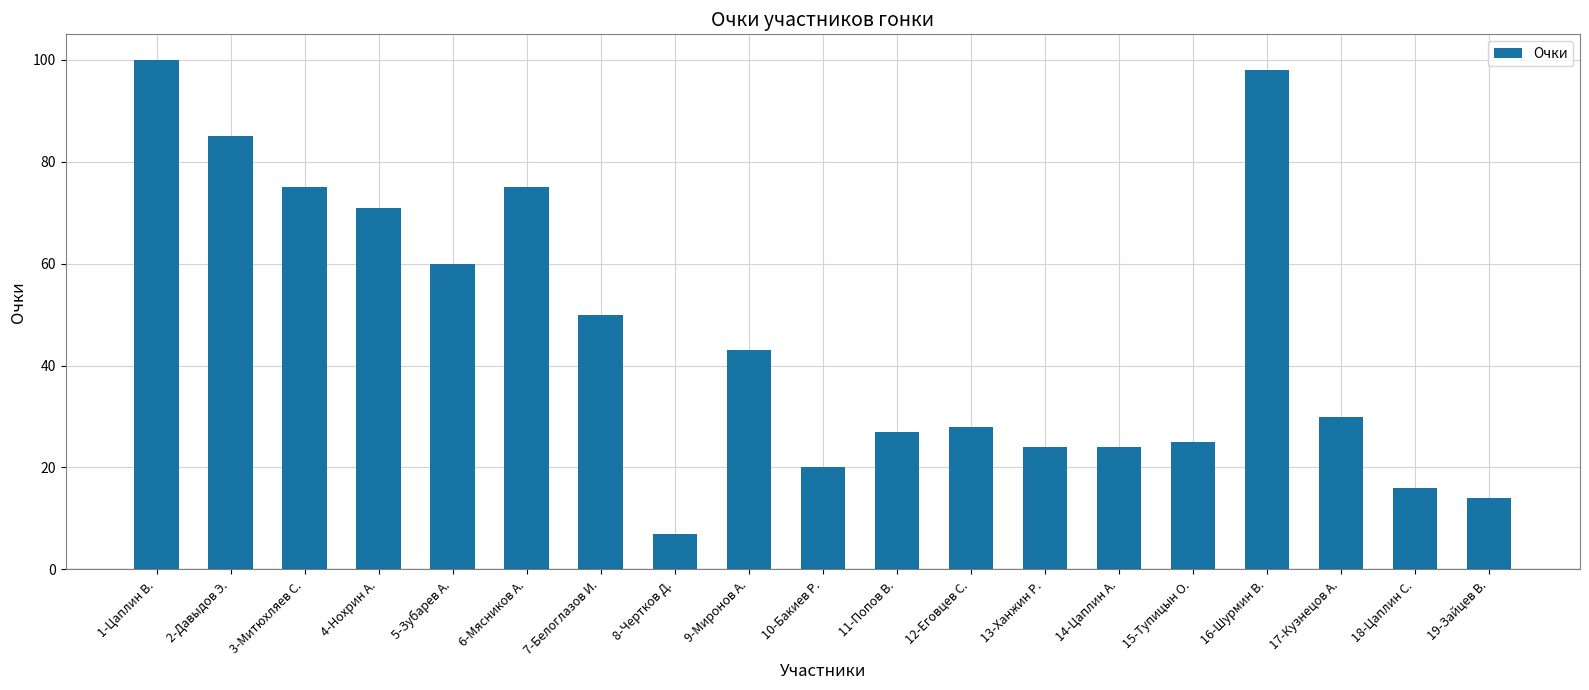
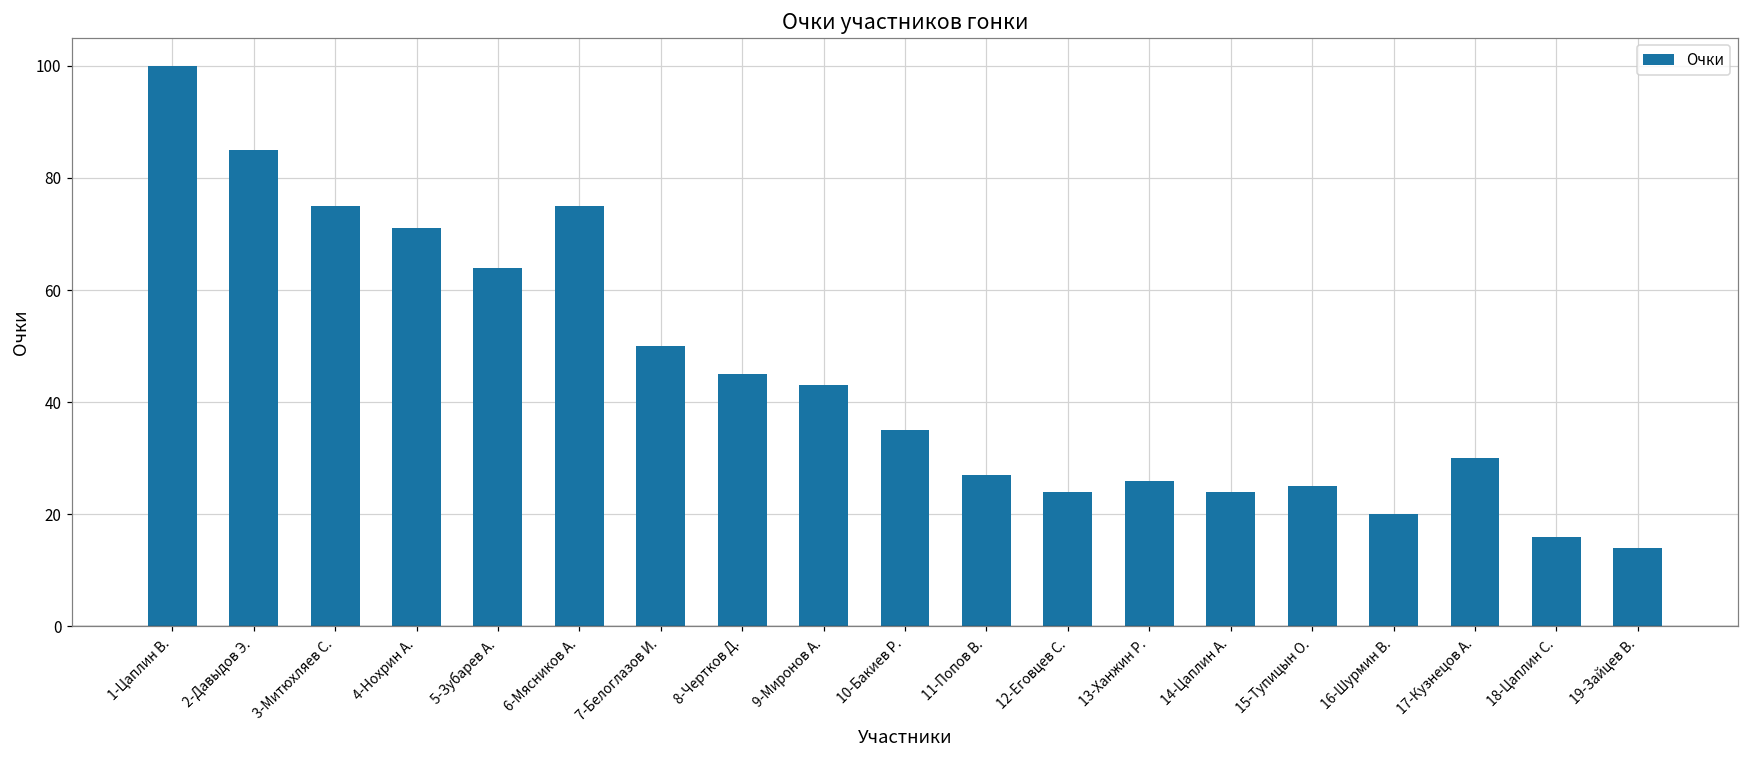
5-Зубарев А.: 60 -> 64
8-Чертков Д.: 7 -> 45
10-Бакиев Р.: 20 -> 35
12-Еговцев С.: 28 -> 24
13-Ханжин Р.: 24 -> 26
16-Шурмин В.: 98 -> 20
